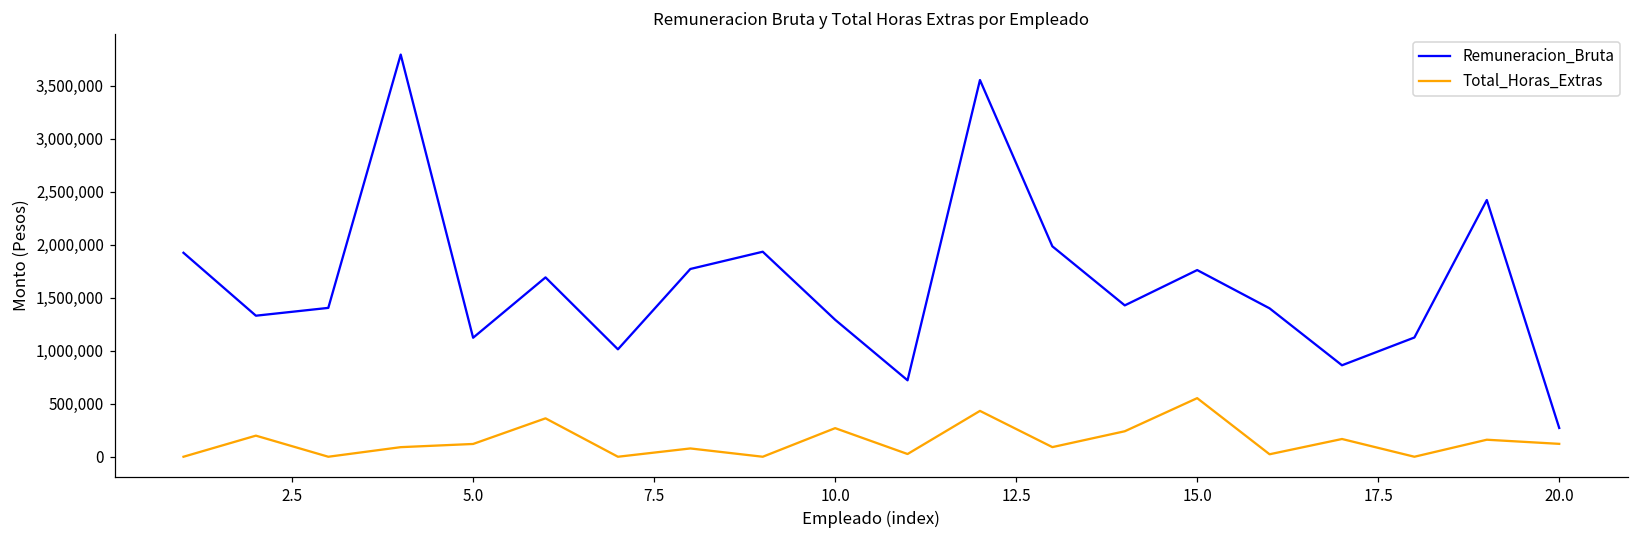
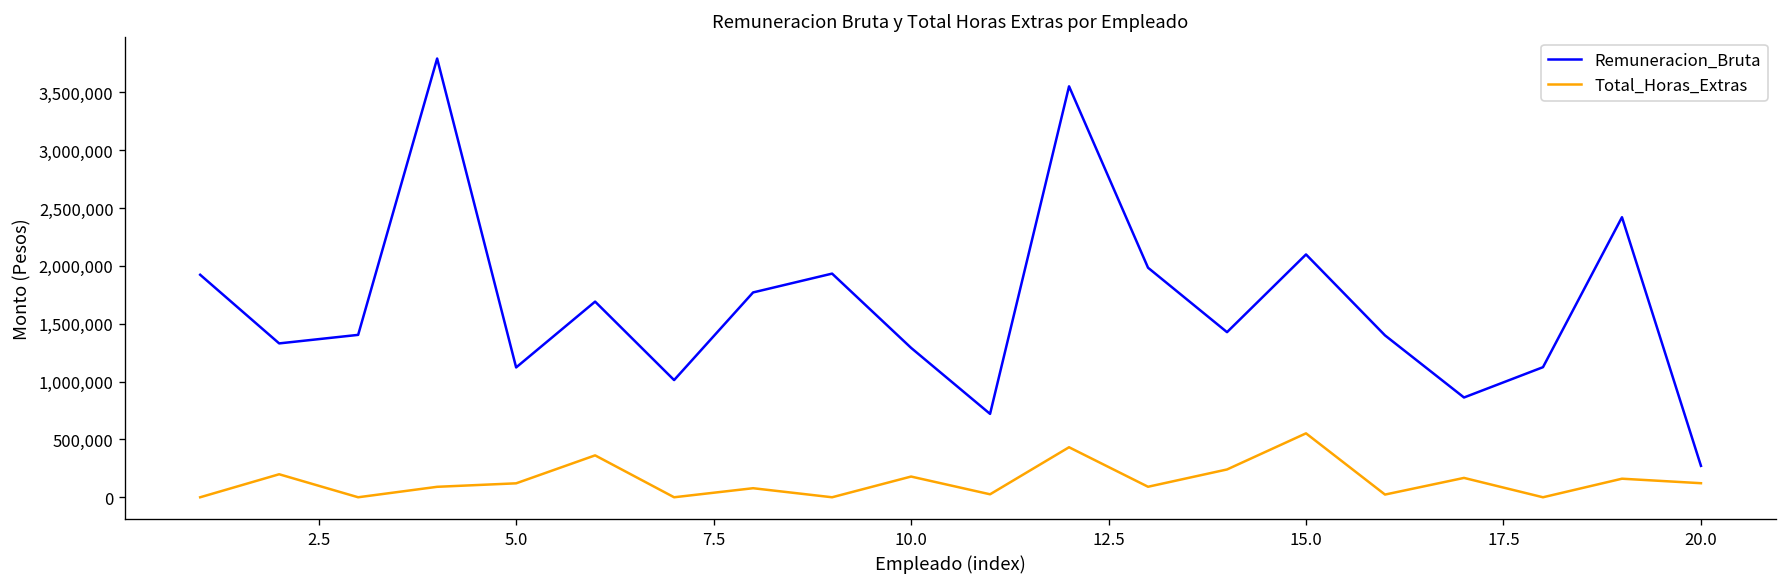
Total_Horas_Extras, 10.0: 300,000 -> 200,000
Remuneracion_Bruta, 15.0: 1,800,000 -> 2,100,000
